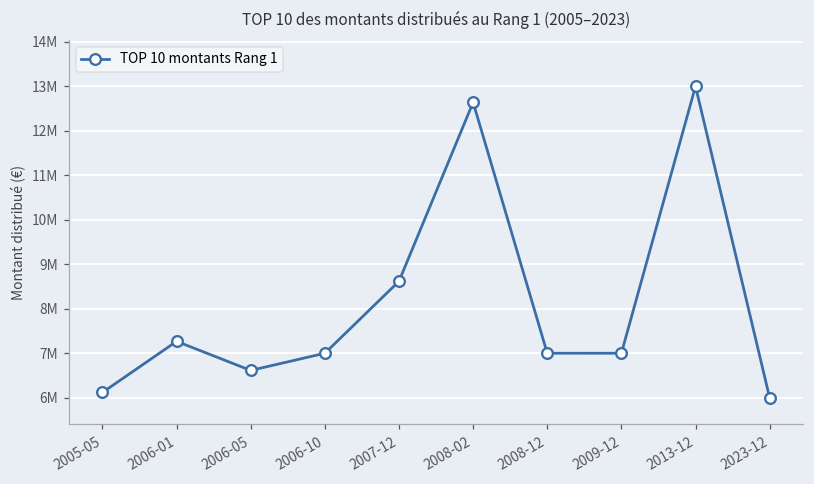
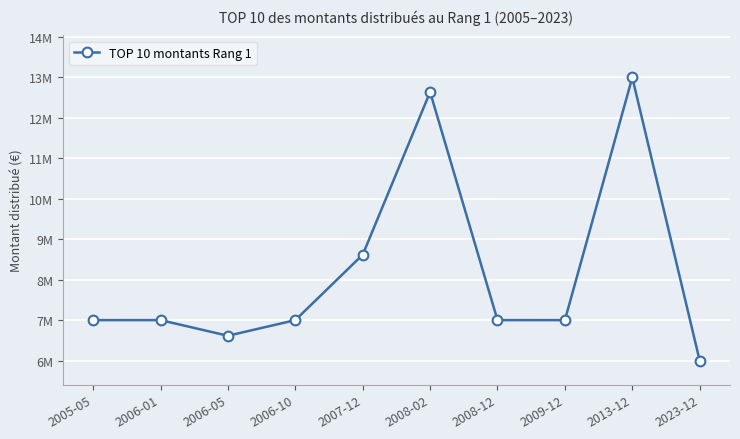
2005-05: 6100000 -> 7000000
2006-01: 7300000 -> 7000000
